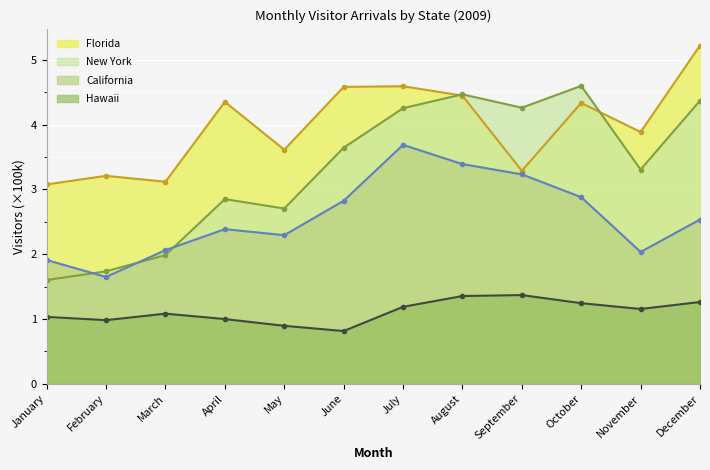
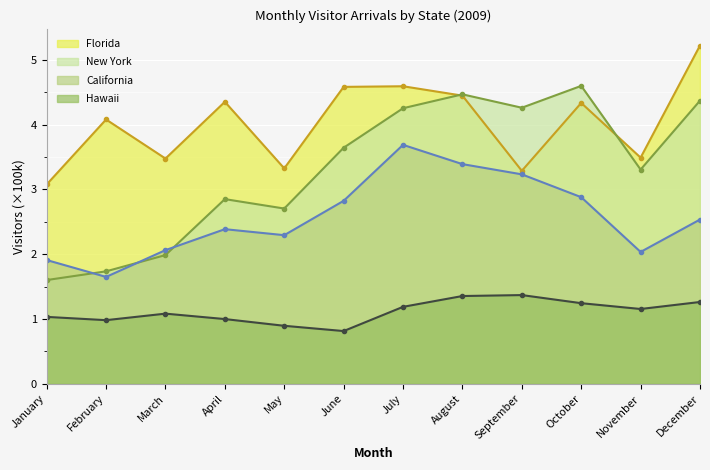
Florida, February: 3.2 -> 4.1
Florida, March: 3.1 -> 3.5
Florida, May: 3.6 -> 3.3
Florida, November: 3.9 -> 3.5
